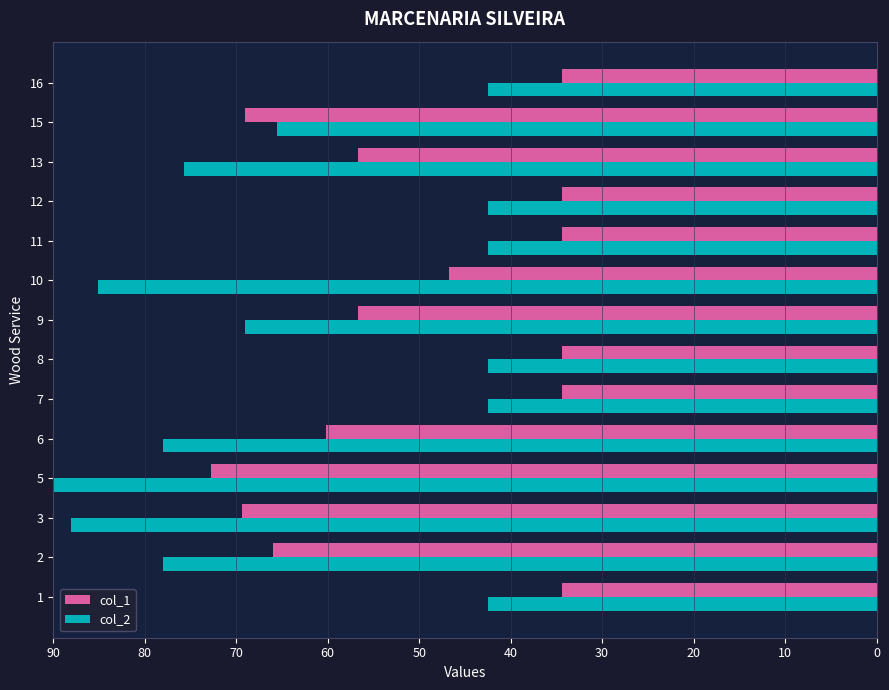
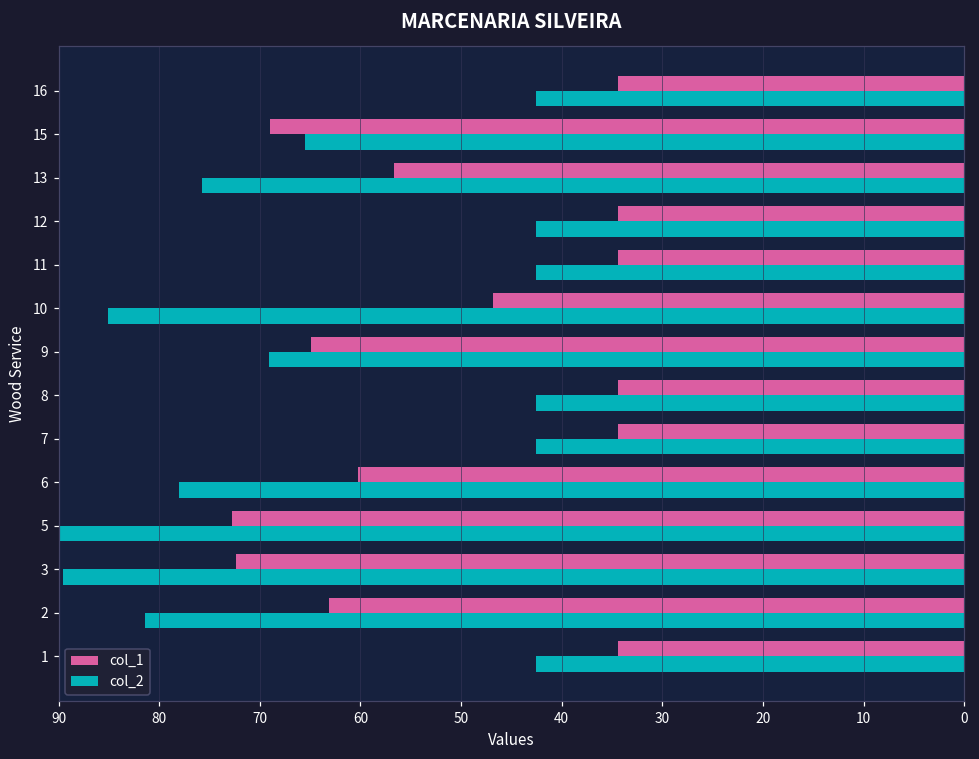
col_1, 9: 57 -> 65
col_1, 3: 69 -> 72
col_2, 3: 88 -> 90
col_1, 2: 66 -> 63
col_2, 2: 78 -> 81
